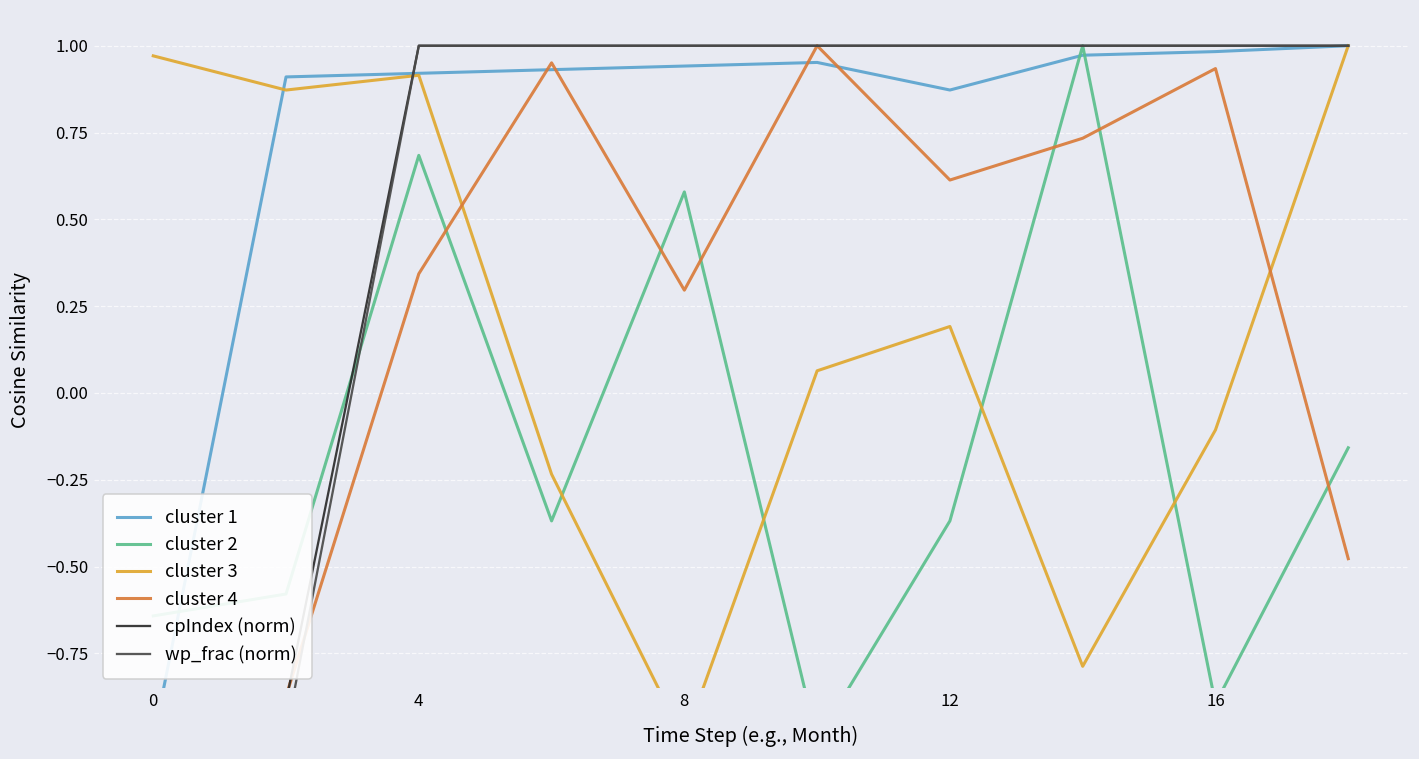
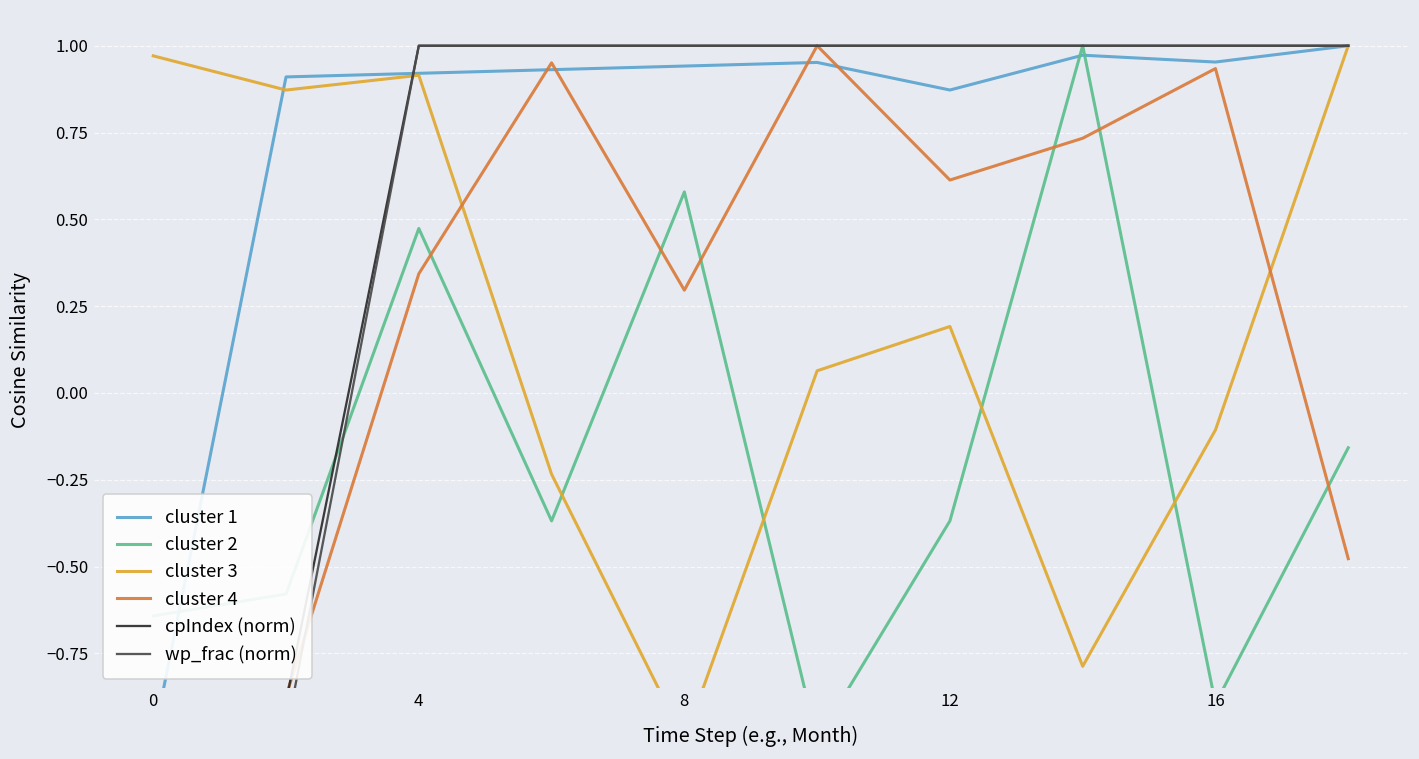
cluster 2, 4: 0.68 -> 0.47
cluster 1, 16: 0.98 -> 0.95
